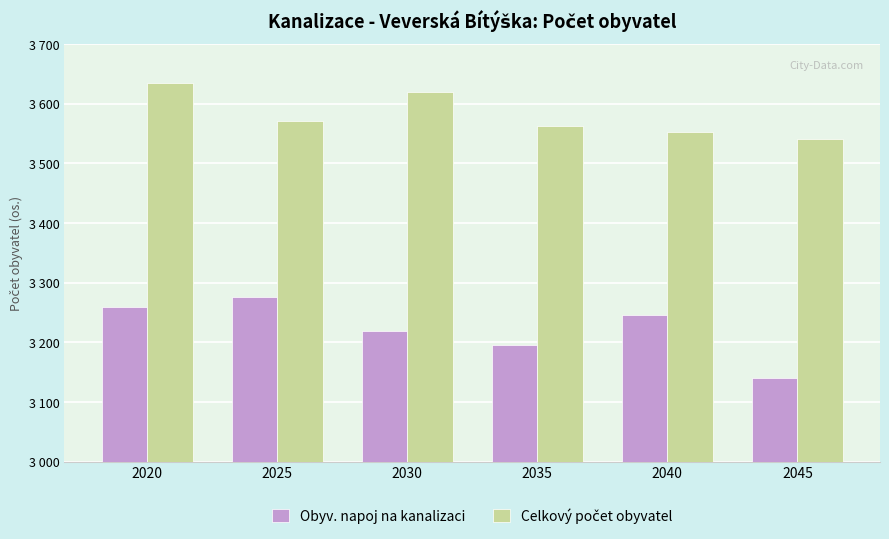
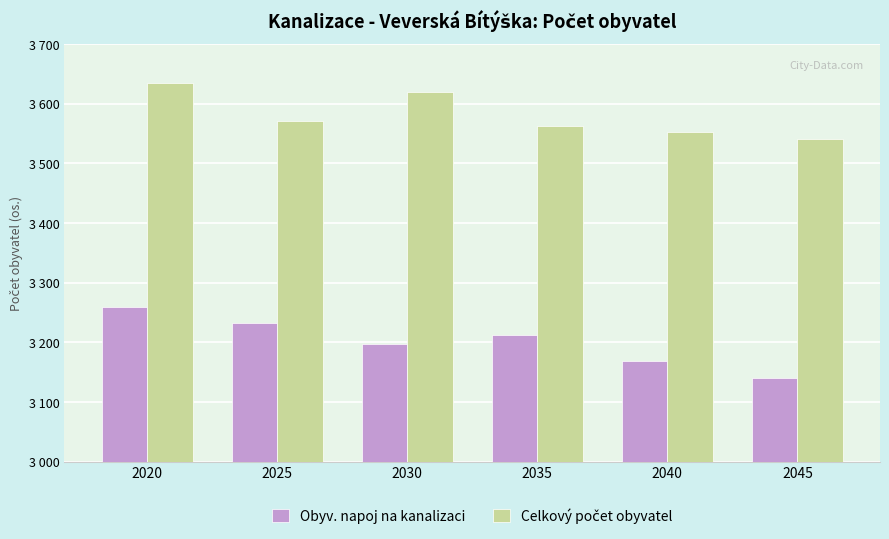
Obyv. napoj na kanalizaci, 2025: 3280 -> 3230
Obyv. napoj na kanalizaci, 2030: 3220 -> 3200
Obyv. napoj na kanalizaci, 2035: 3200 -> 3210
Obyv. napoj na kanalizaci, 2040: 3250 -> 3170
